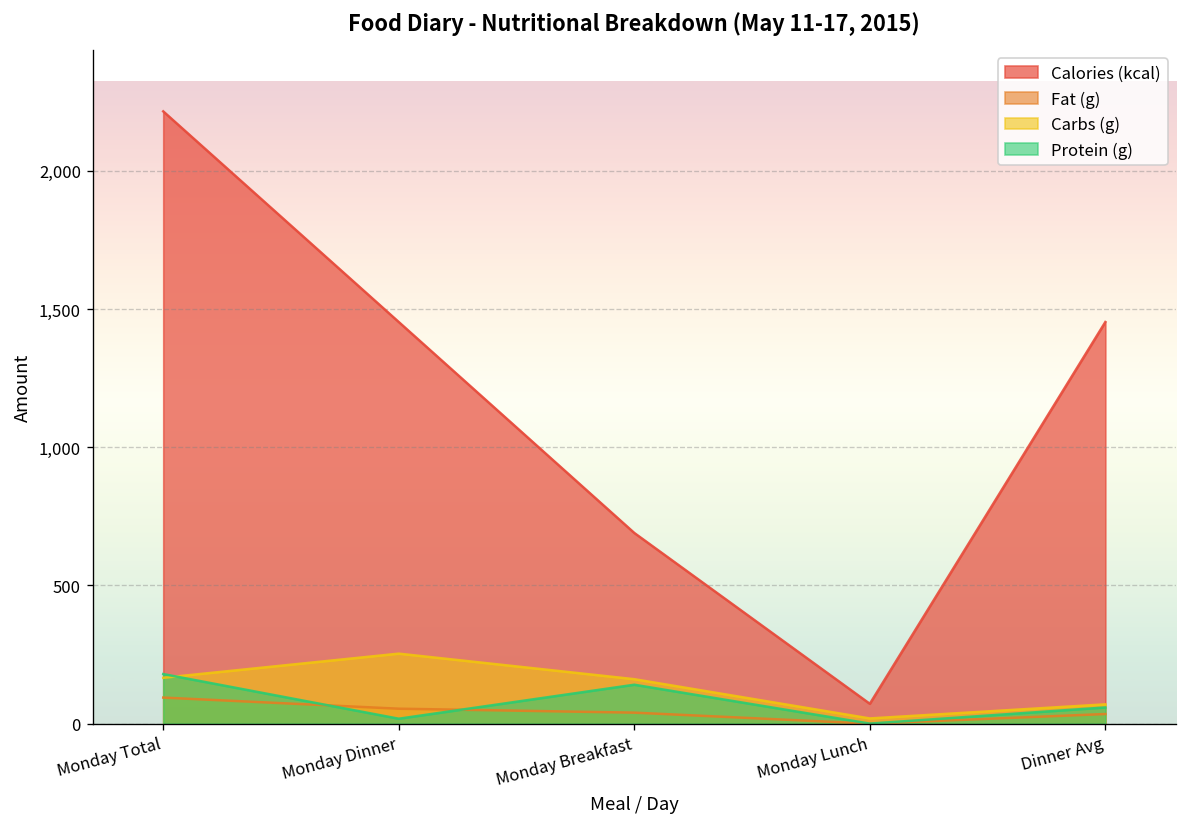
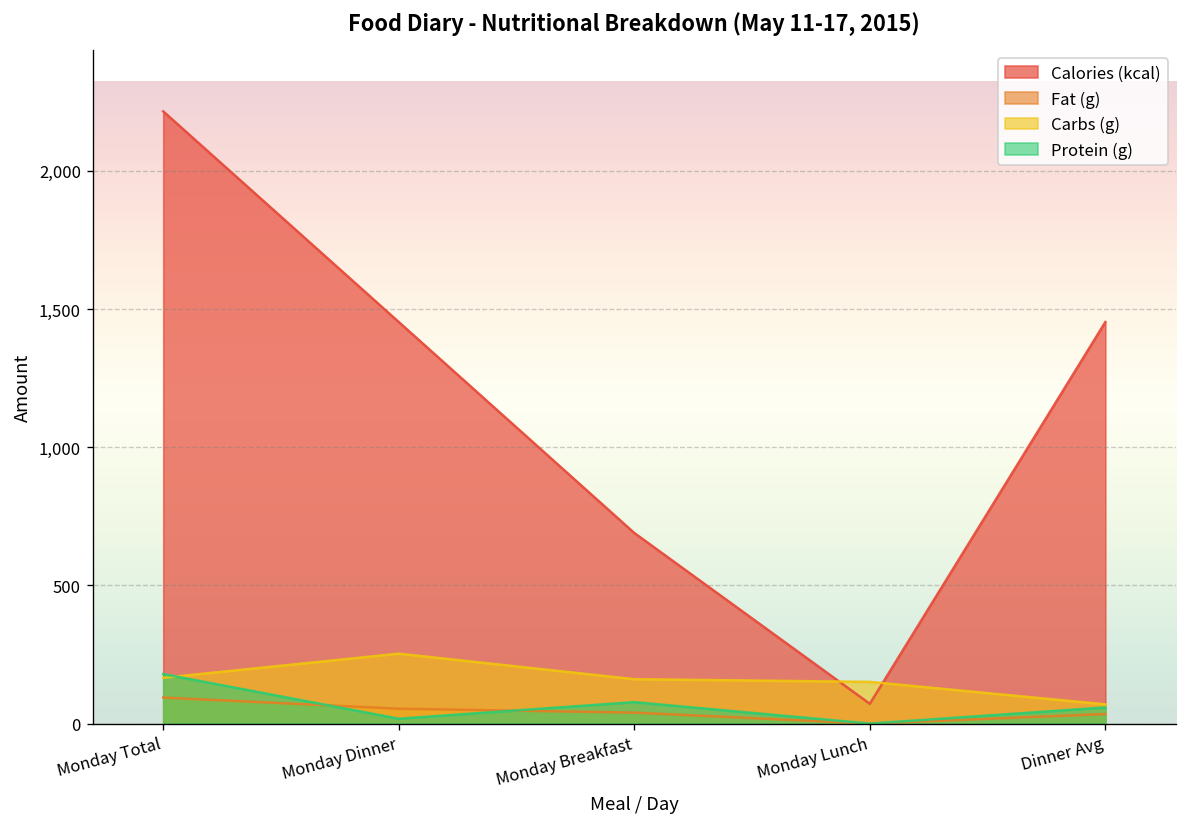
Protein (g), Monday Breakfast: 140 -> 80
Carbs (g), Monday Lunch: 20 -> 150
